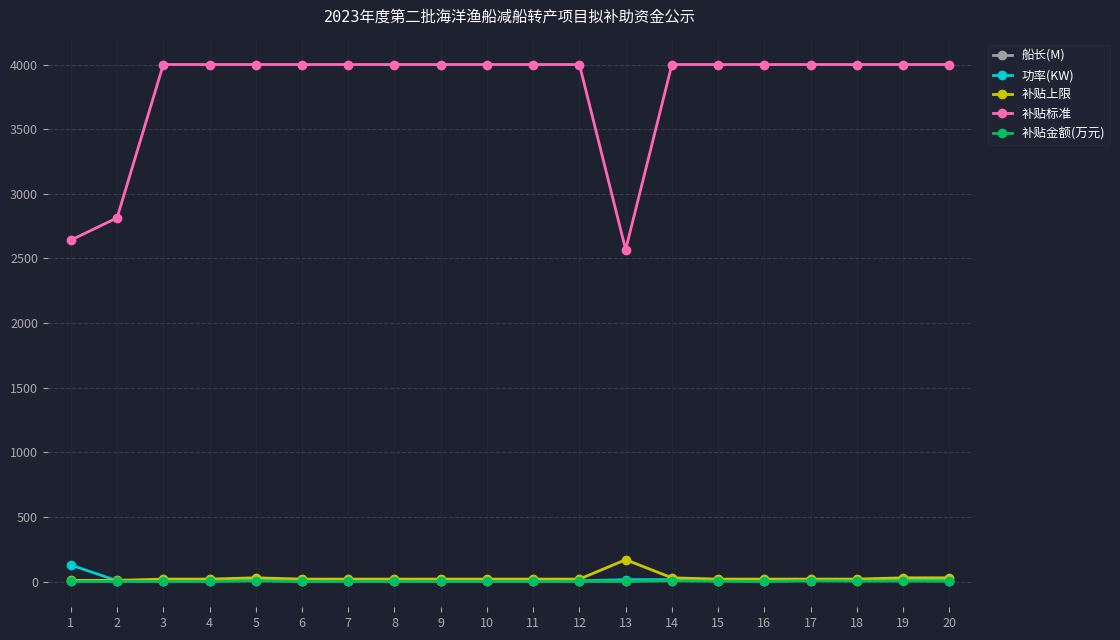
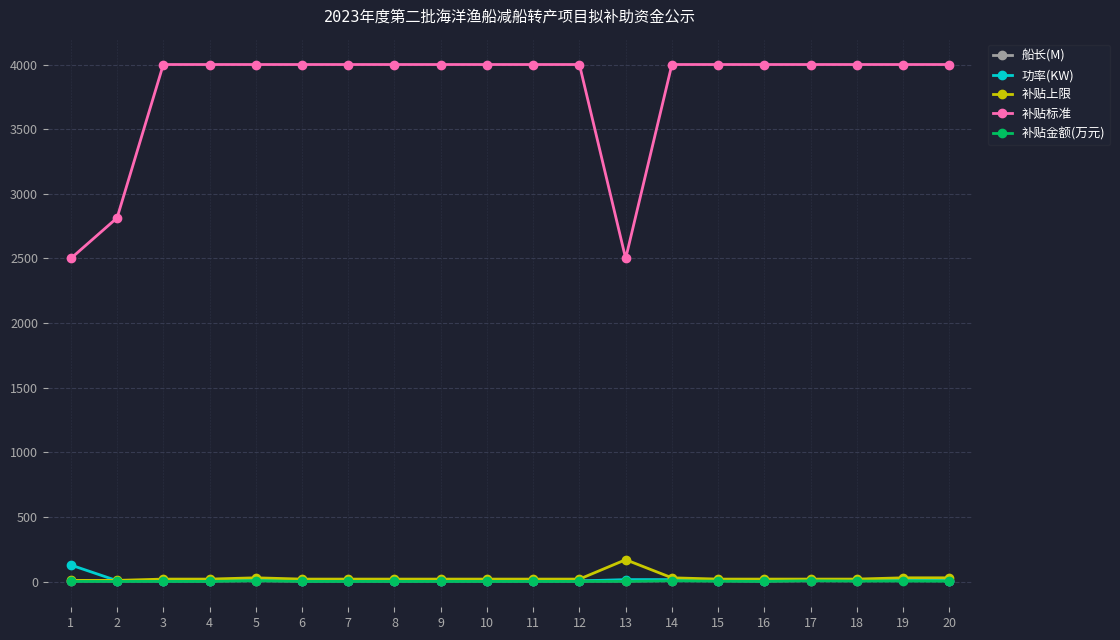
补贴标准, 1: 2640 -> 2500
补贴标准, 13: 2570 -> 2500
